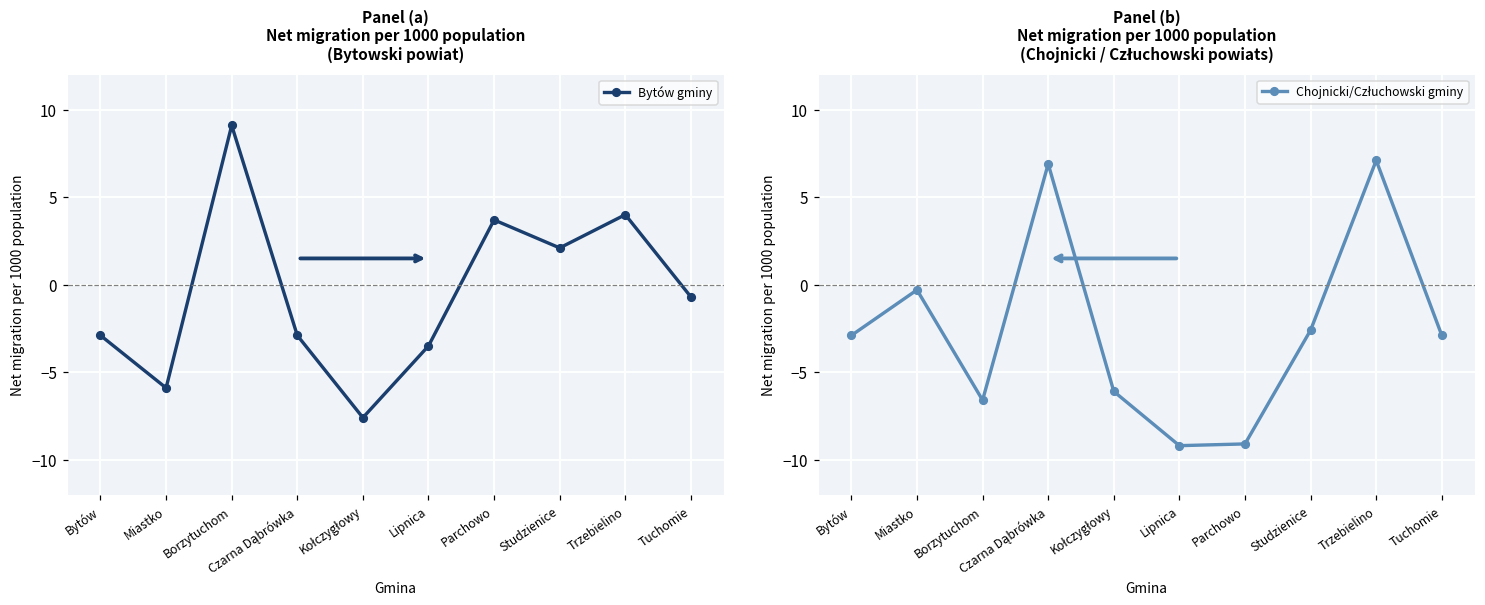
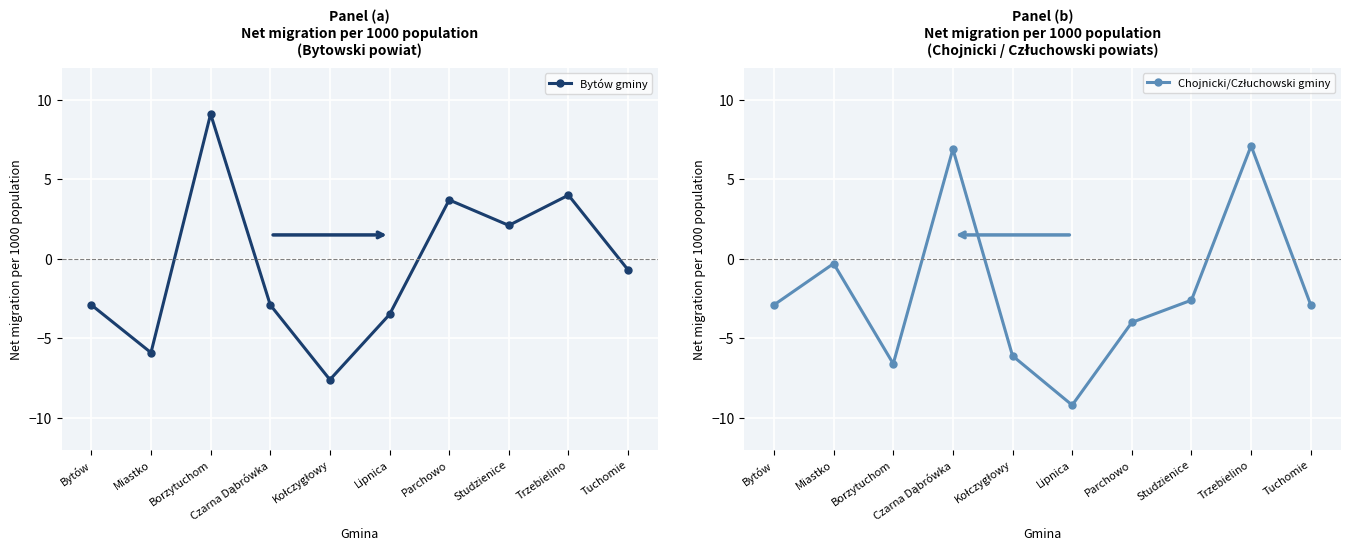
Panel (b) Net migration per 1000 population (Chojnicki / Człuchowski powiats), Parchowo: -9.1 -> -4.0
